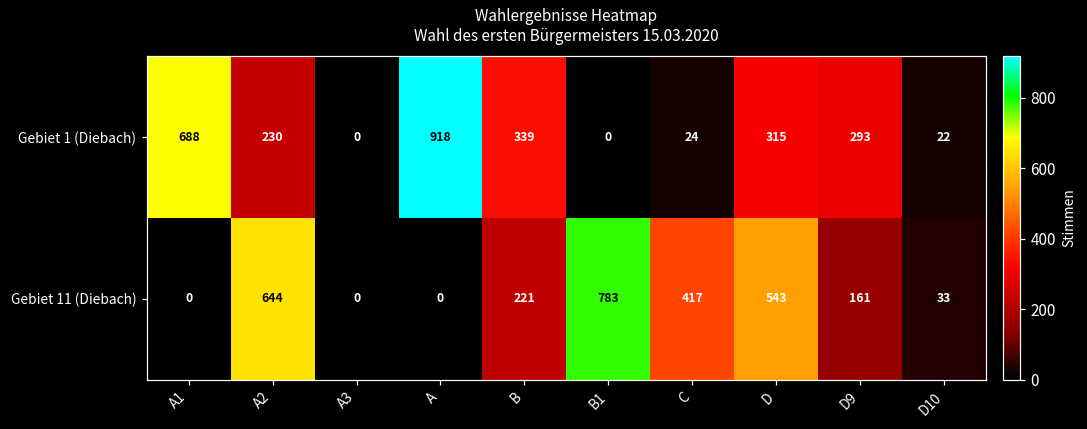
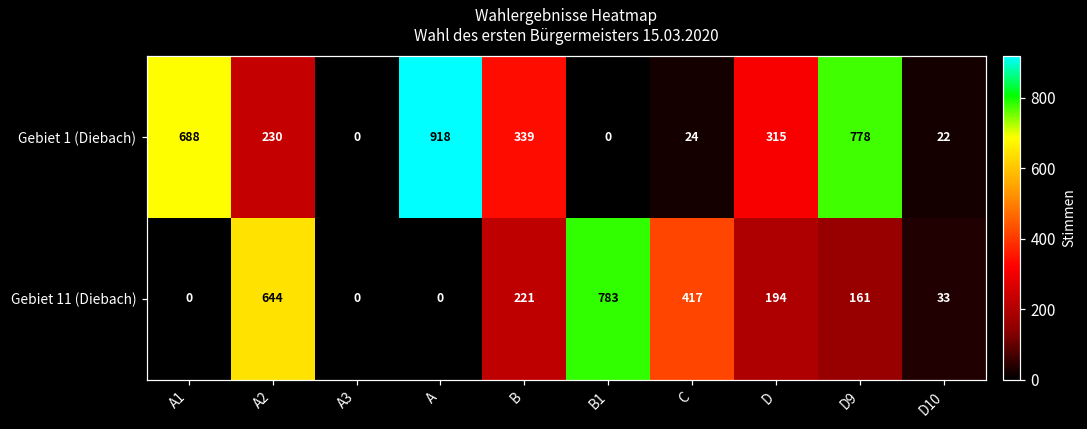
Gebiet 1 (Diebach), D9: 293 -> 778
Gebiet 11 (Diebach), D: 543 -> 194
